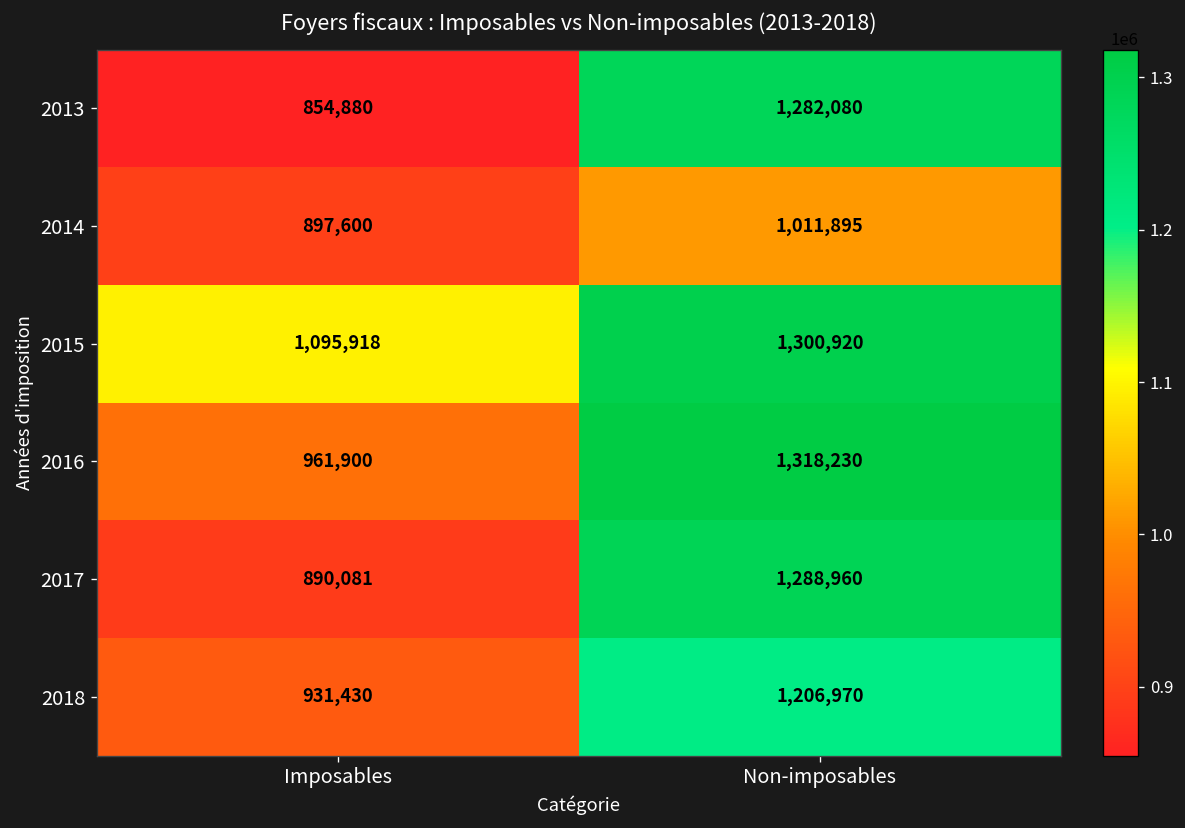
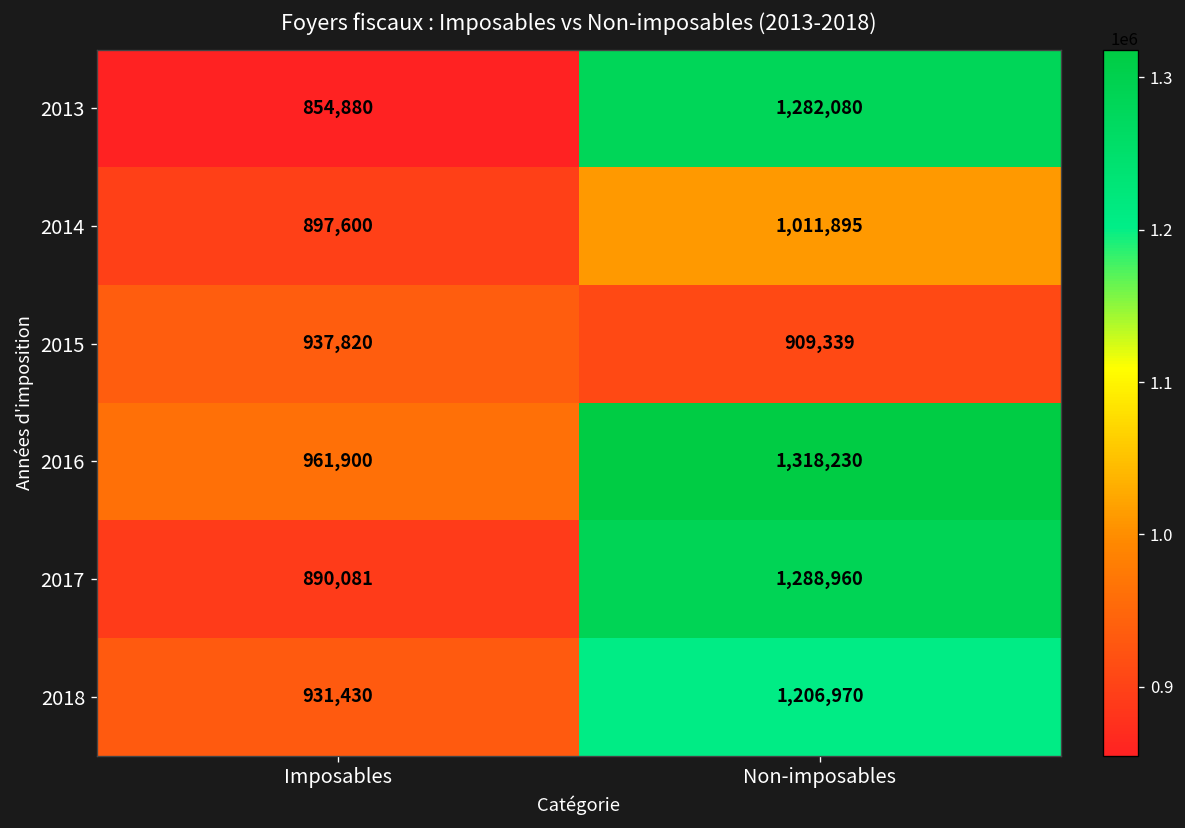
2015, Imposables: 1,095,918 -> 937,820
2015, Non-imposables: 1,300,920 -> 909,339
